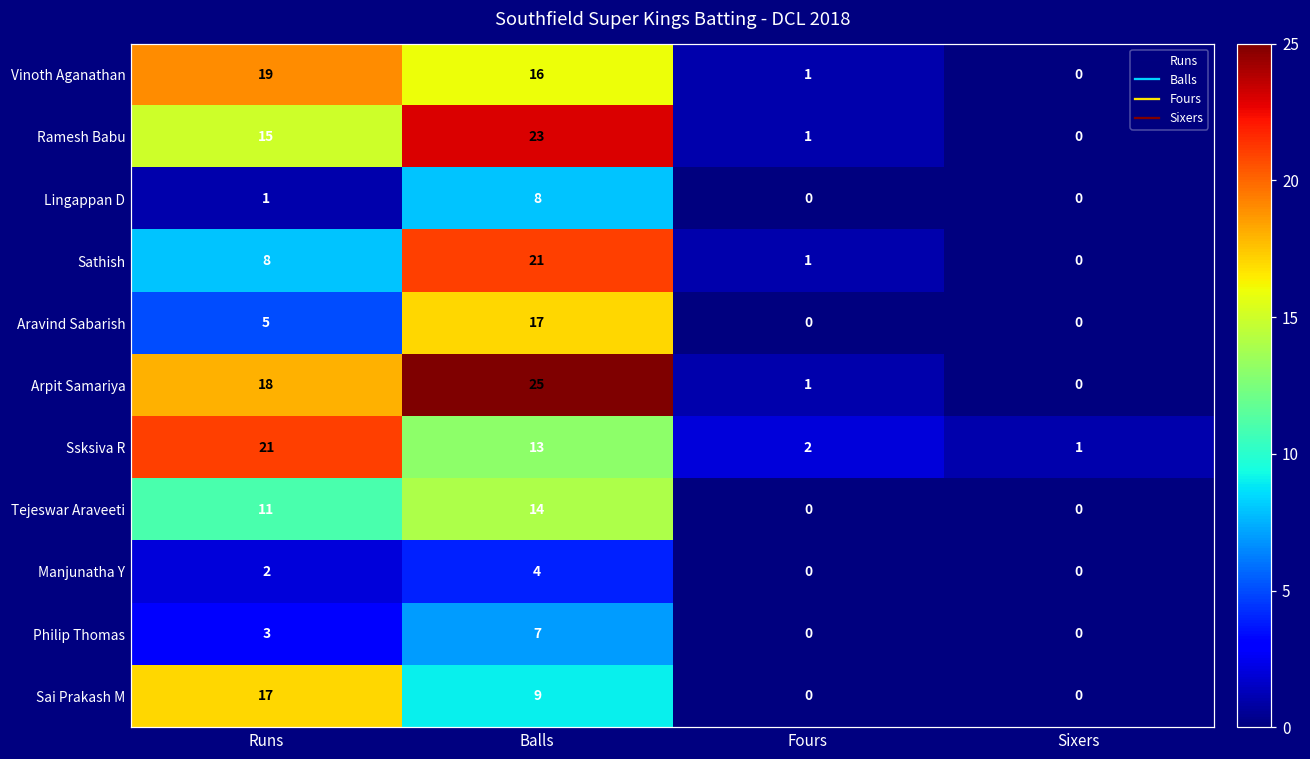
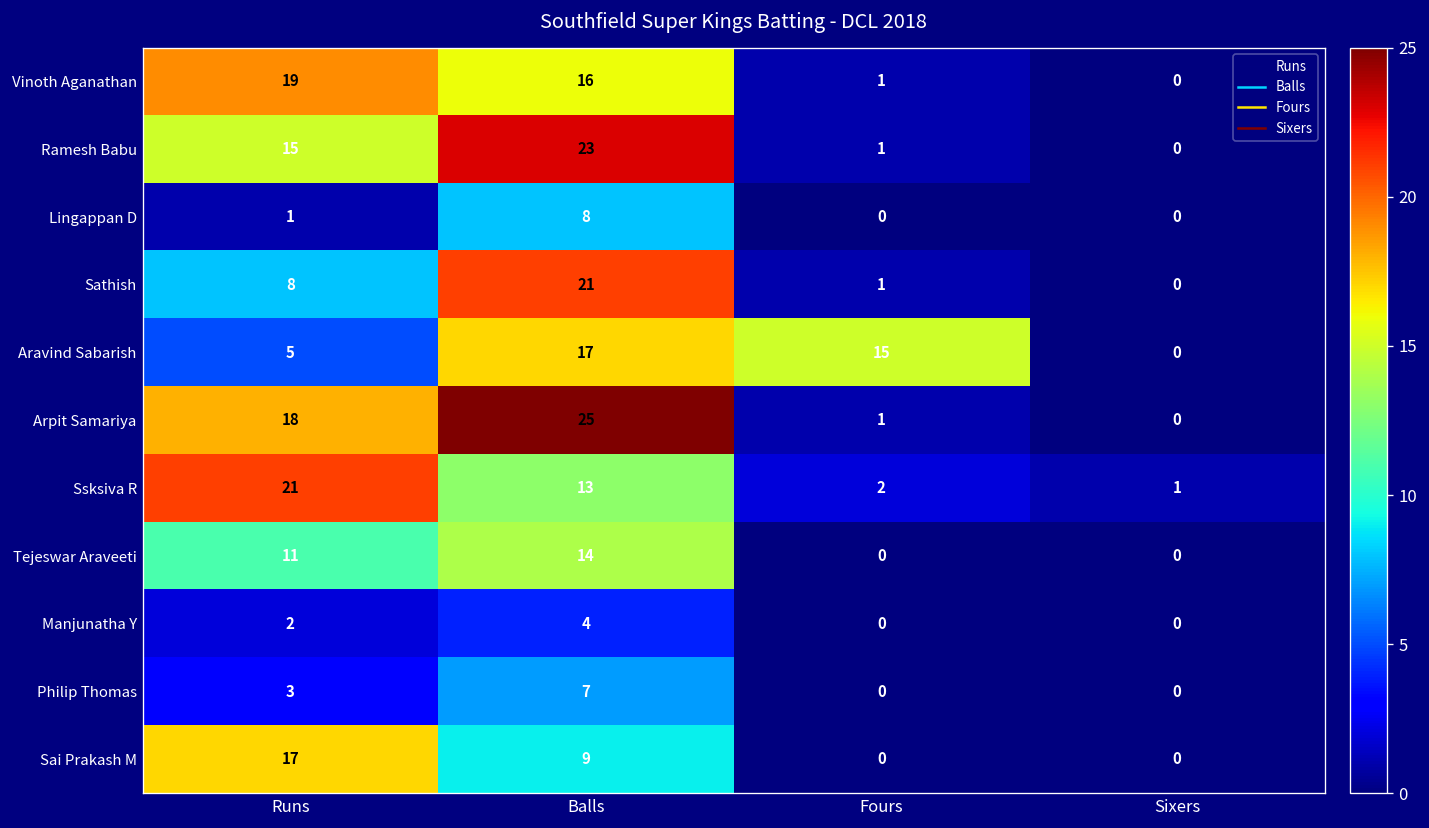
Aravind Sabarish, Fours: 0 -> 15
